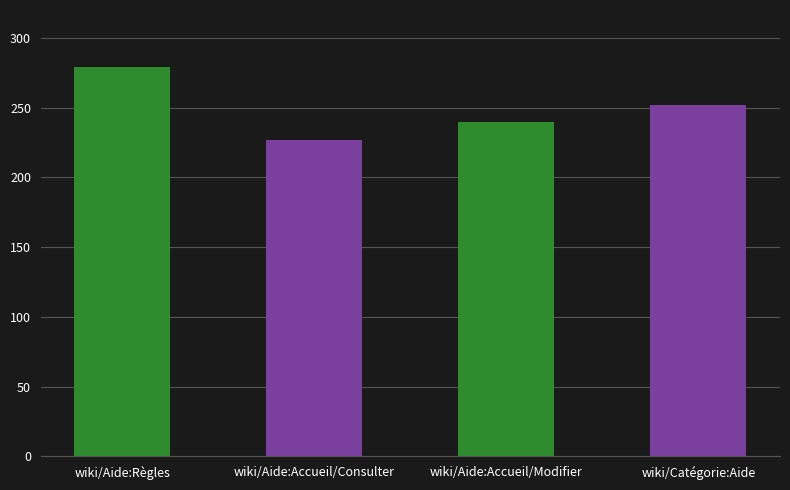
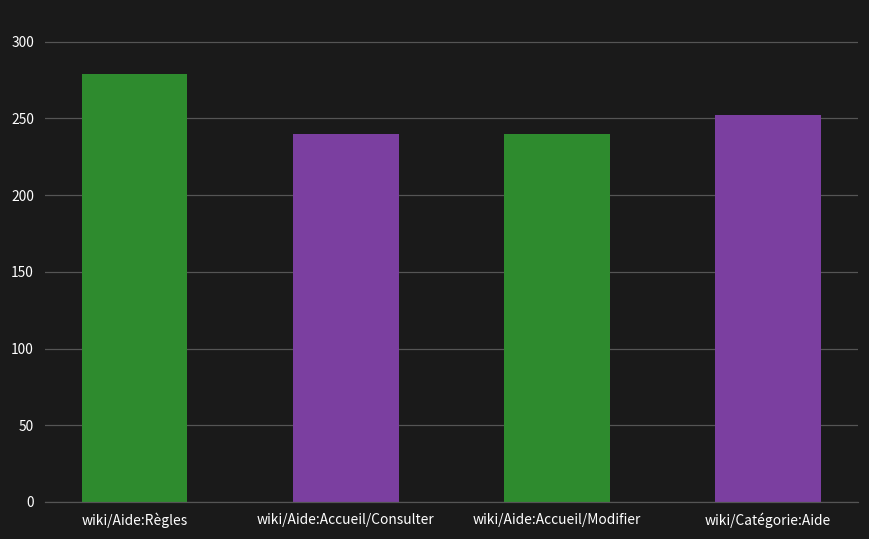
wiki/Aide:Accueil/Consulter: 227 -> 240
